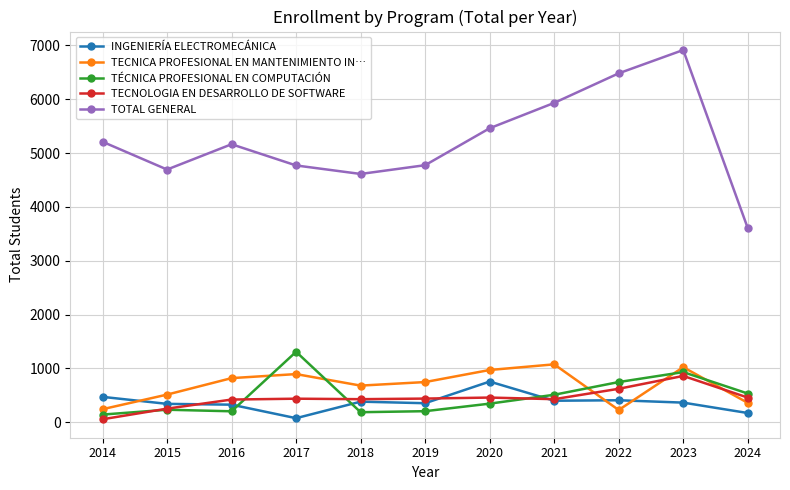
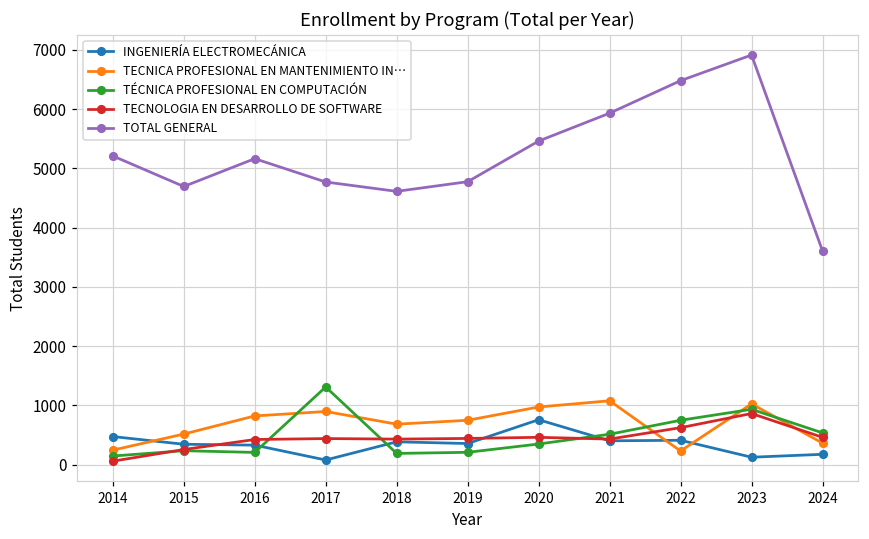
INGENIERÍA ELECTROMECÁNICA, 2023: 400 -> 100
